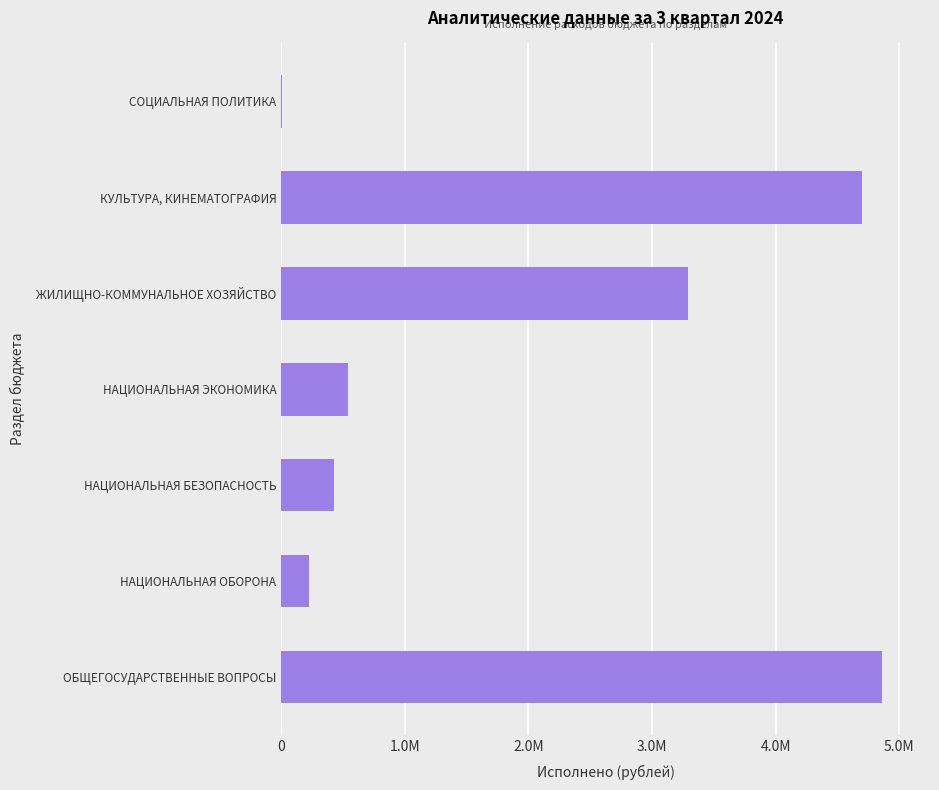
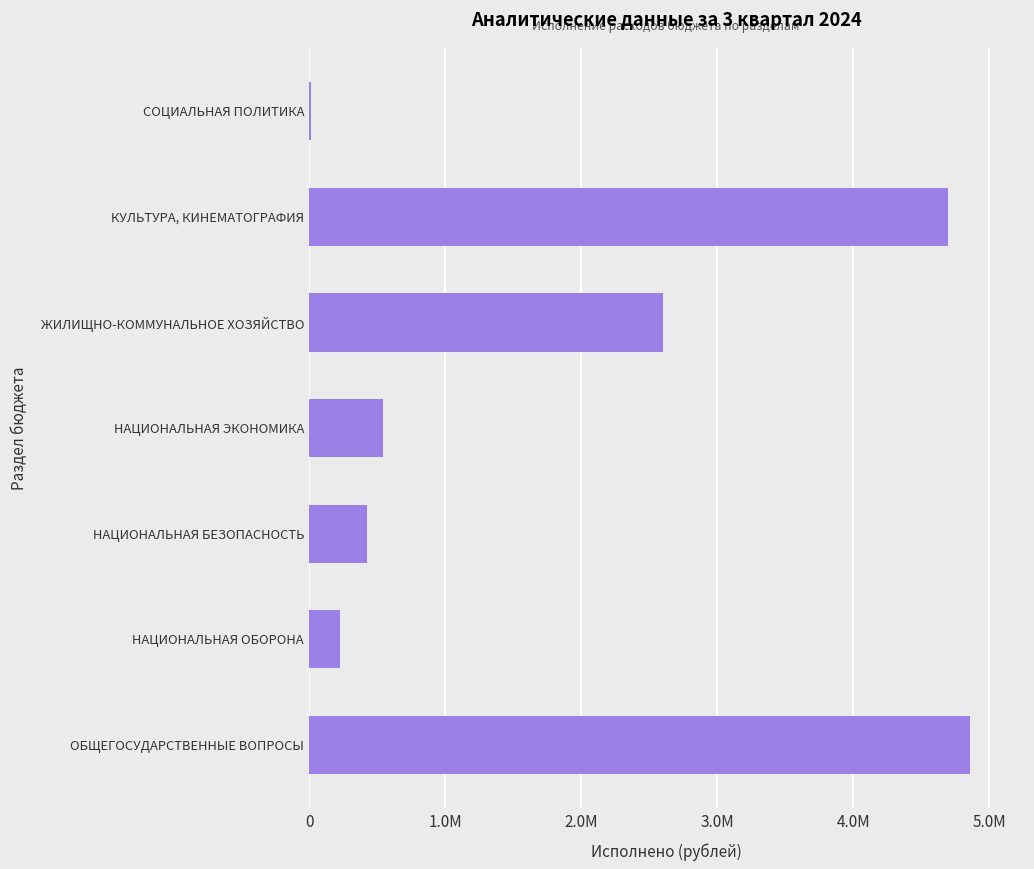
ЖИЛИЩНО-КОММУНАЛЬНОЕ ХОЗЯЙСТВО: 3290000 -> 2600000
